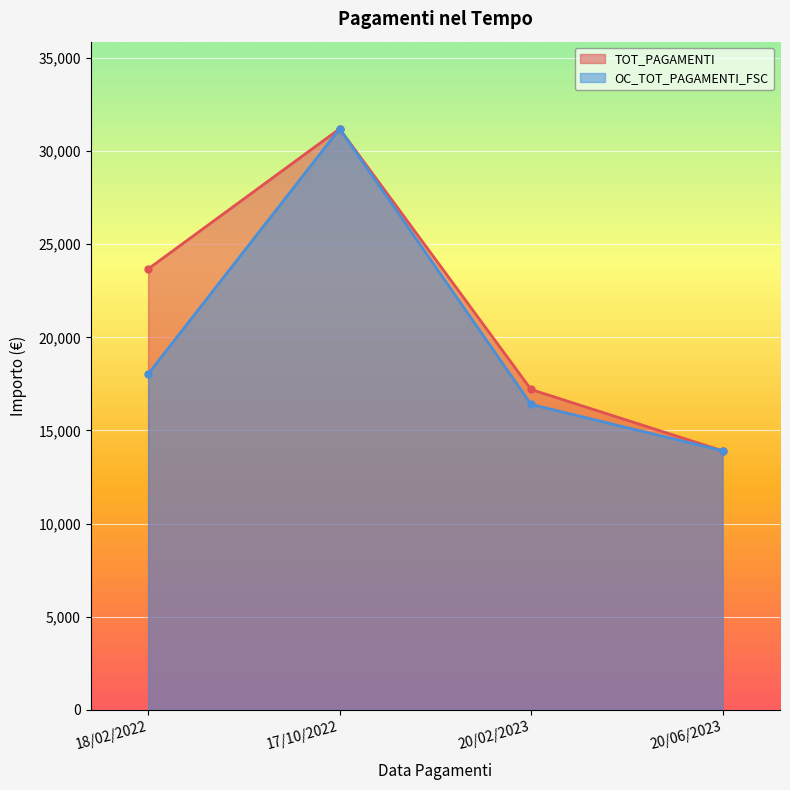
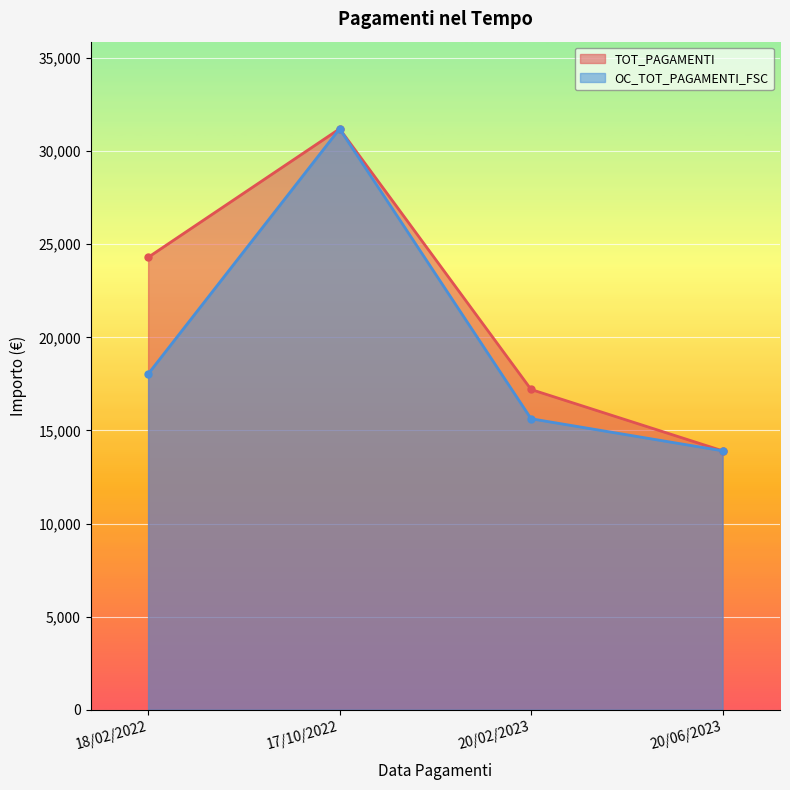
TOT_PAGAMENTI, 18/02/2022: 23,700 -> 24,300
OC_TOT_PAGAMENTI_FSC, 20/02/2023: 16,400 -> 15,600
